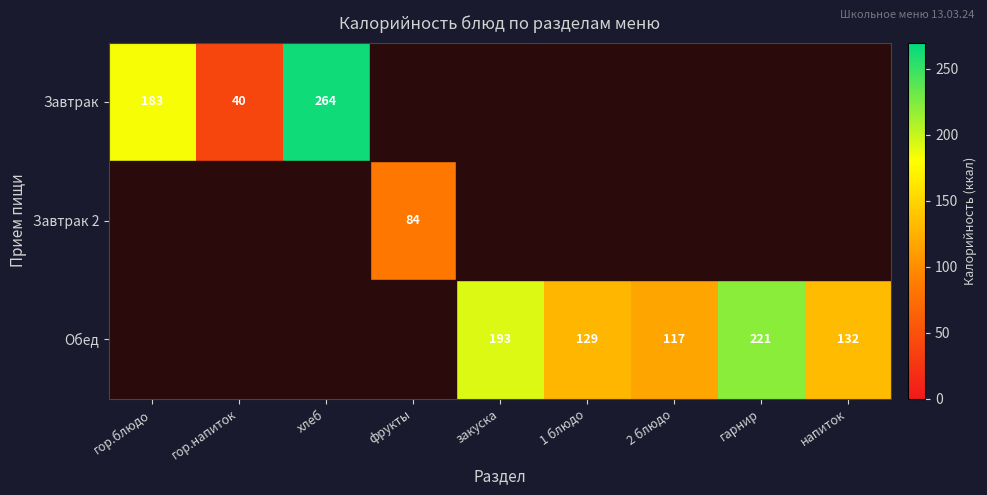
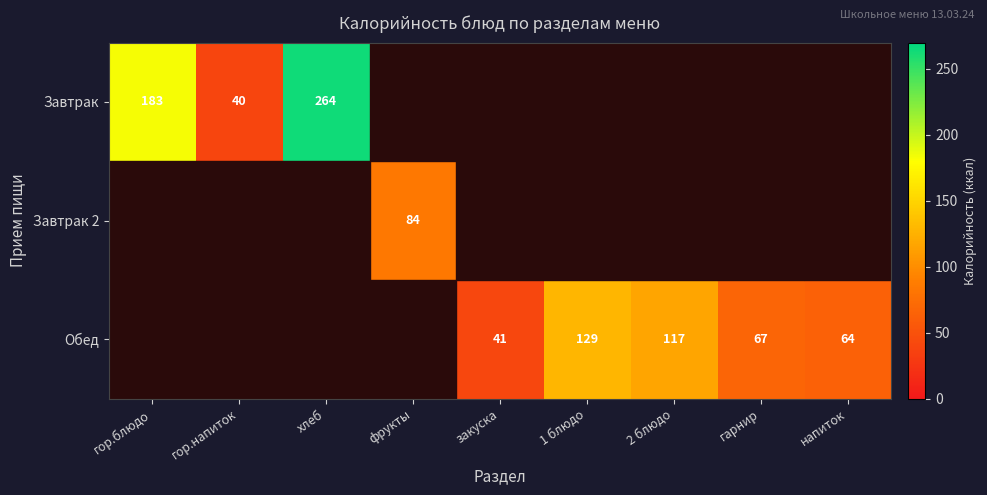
Обед, закуска: 193 -> 41
Обед, гарнир: 221 -> 67
Обед, напиток: 132 -> 64
